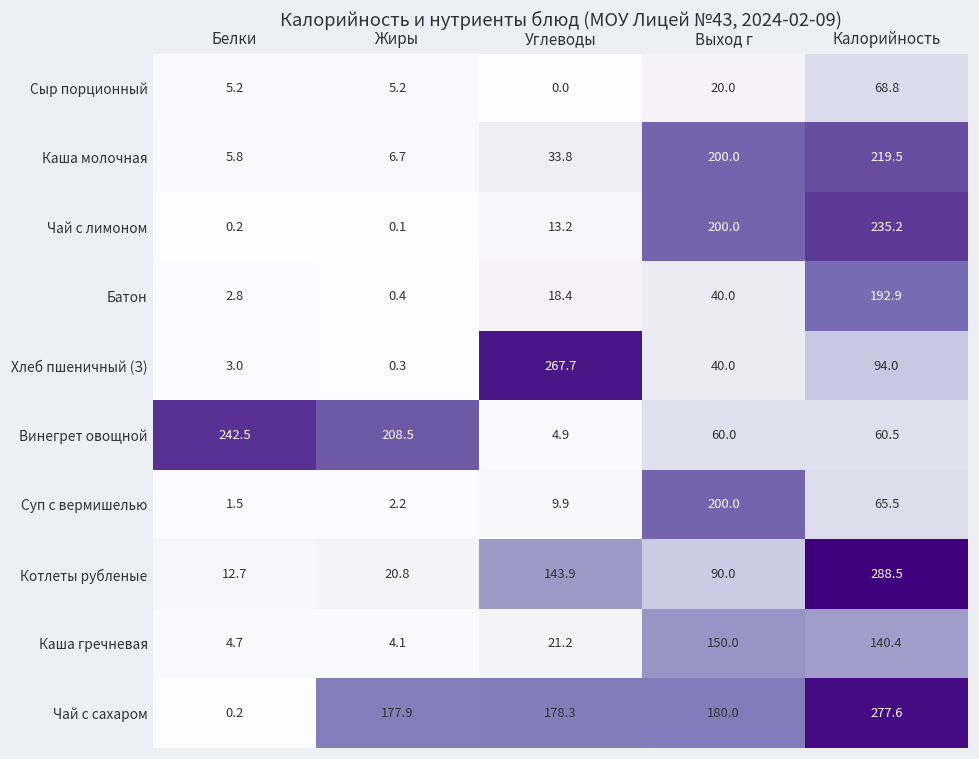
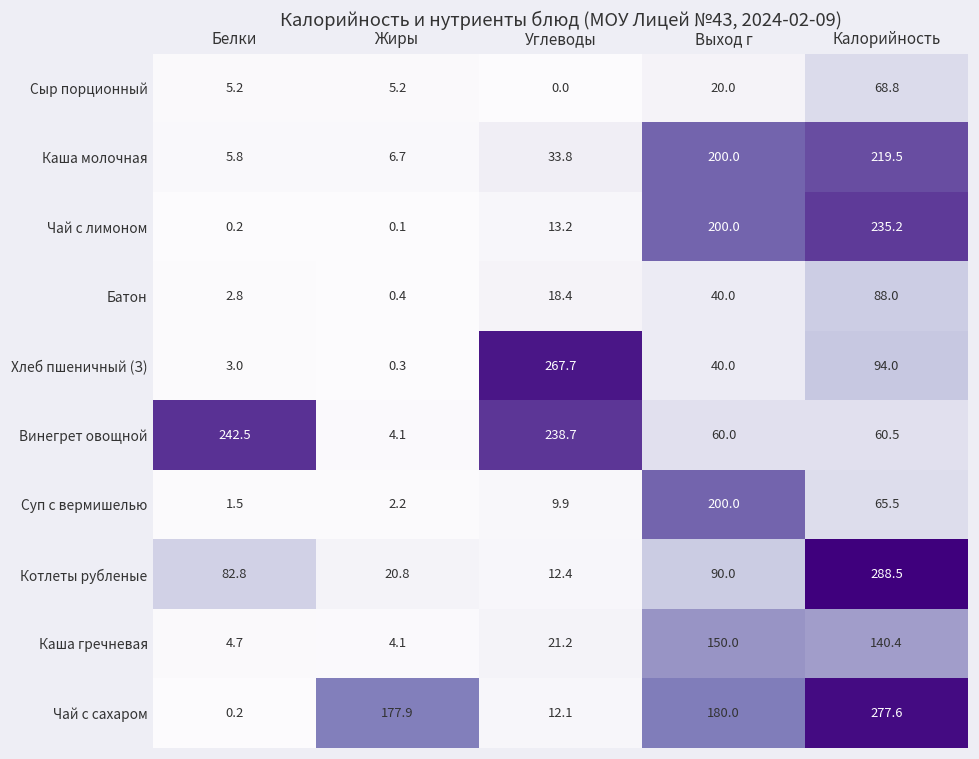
Батон, Калорийность: 192.9 -> 88.0
Винегрет овощной, Жиры: 208.5 -> 4.1
Винегрет овощной, Углеводы: 4.9 -> 238.7
Котлеты рубленые, Белки: 12.7 -> 82.8
Котлеты рубленые, Углеводы: 143.9 -> 12.4
Чай с сахаром, Углеводы: 178.3 -> 12.1
